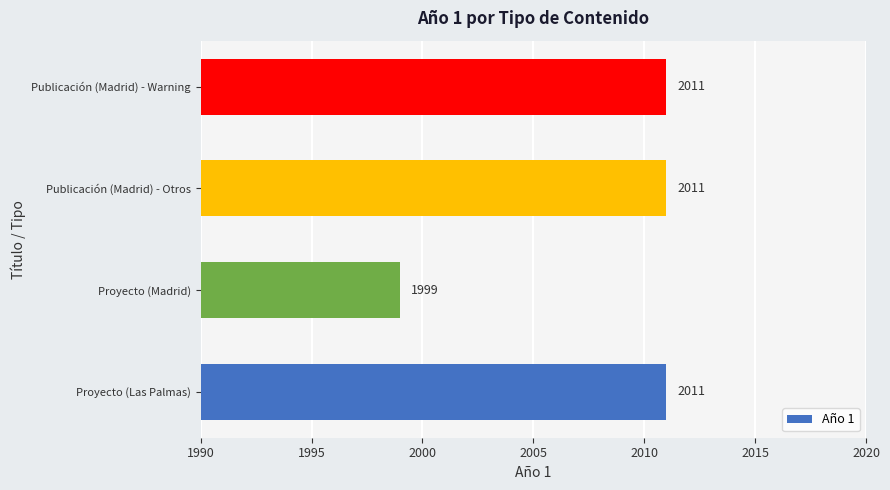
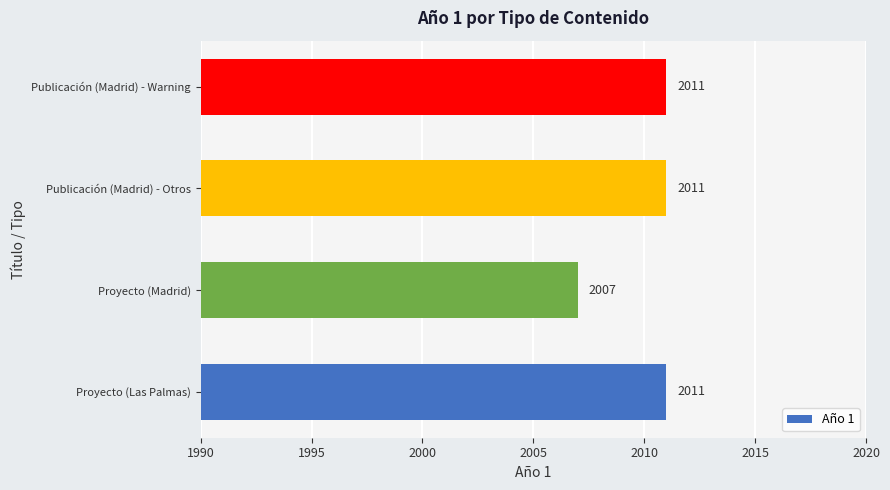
Proyecto (Madrid): 1999 -> 2007
